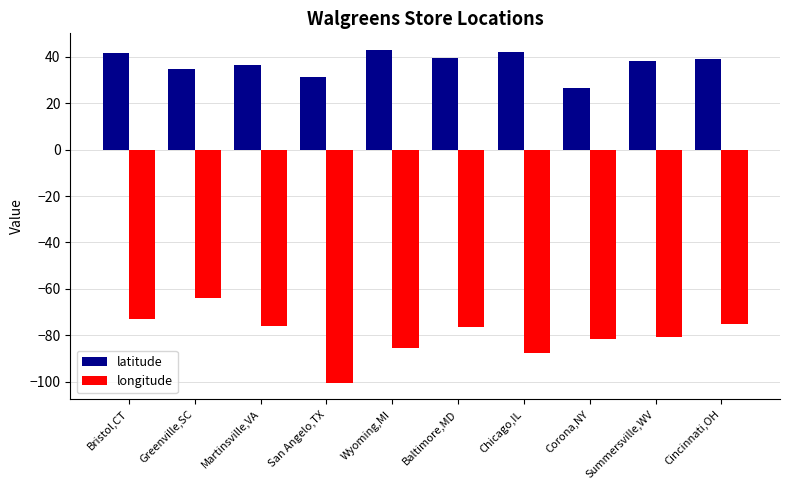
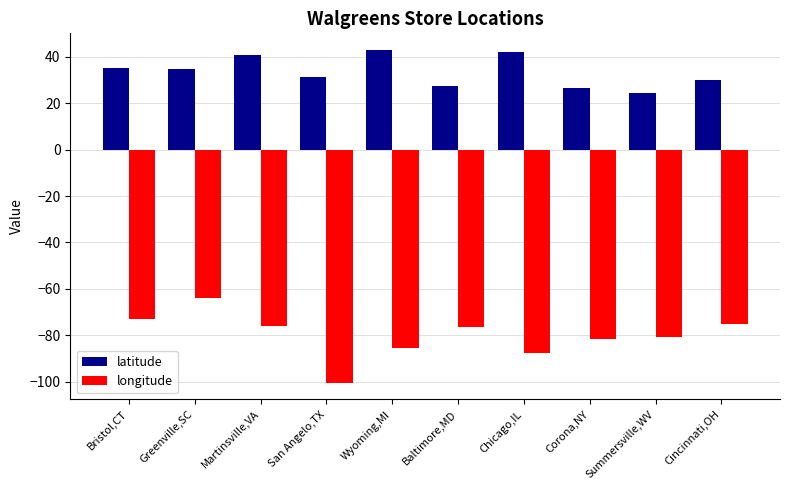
latitude, Bristol,CT: 42 -> 35
latitude, Martinsville,VA: 37 -> 41
latitude, Baltimore,MD: 39 -> 27
latitude, Summersville,WV: 38 -> 24
latitude, Cincinnati,OH: 39 -> 30
